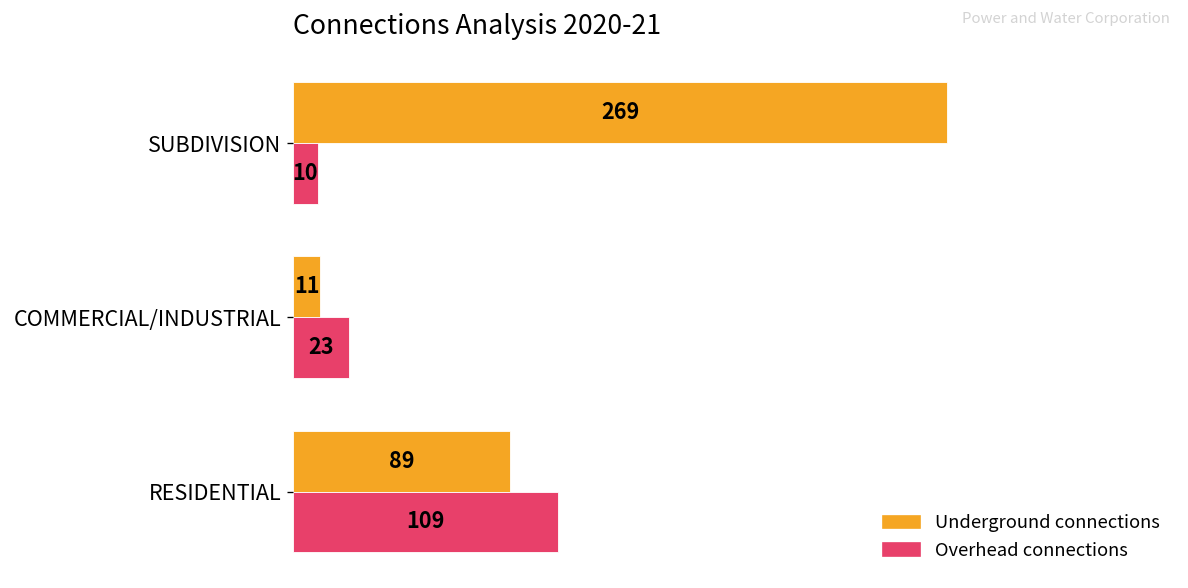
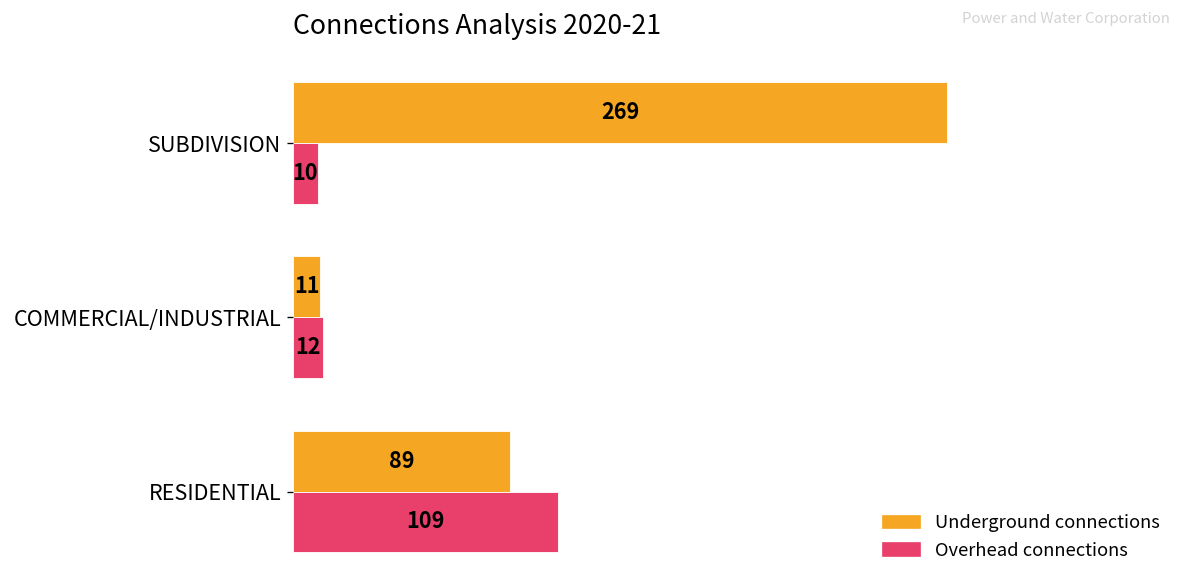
Overhead connections, COMMERCIAL/INDUSTRIAL: 23 -> 12
